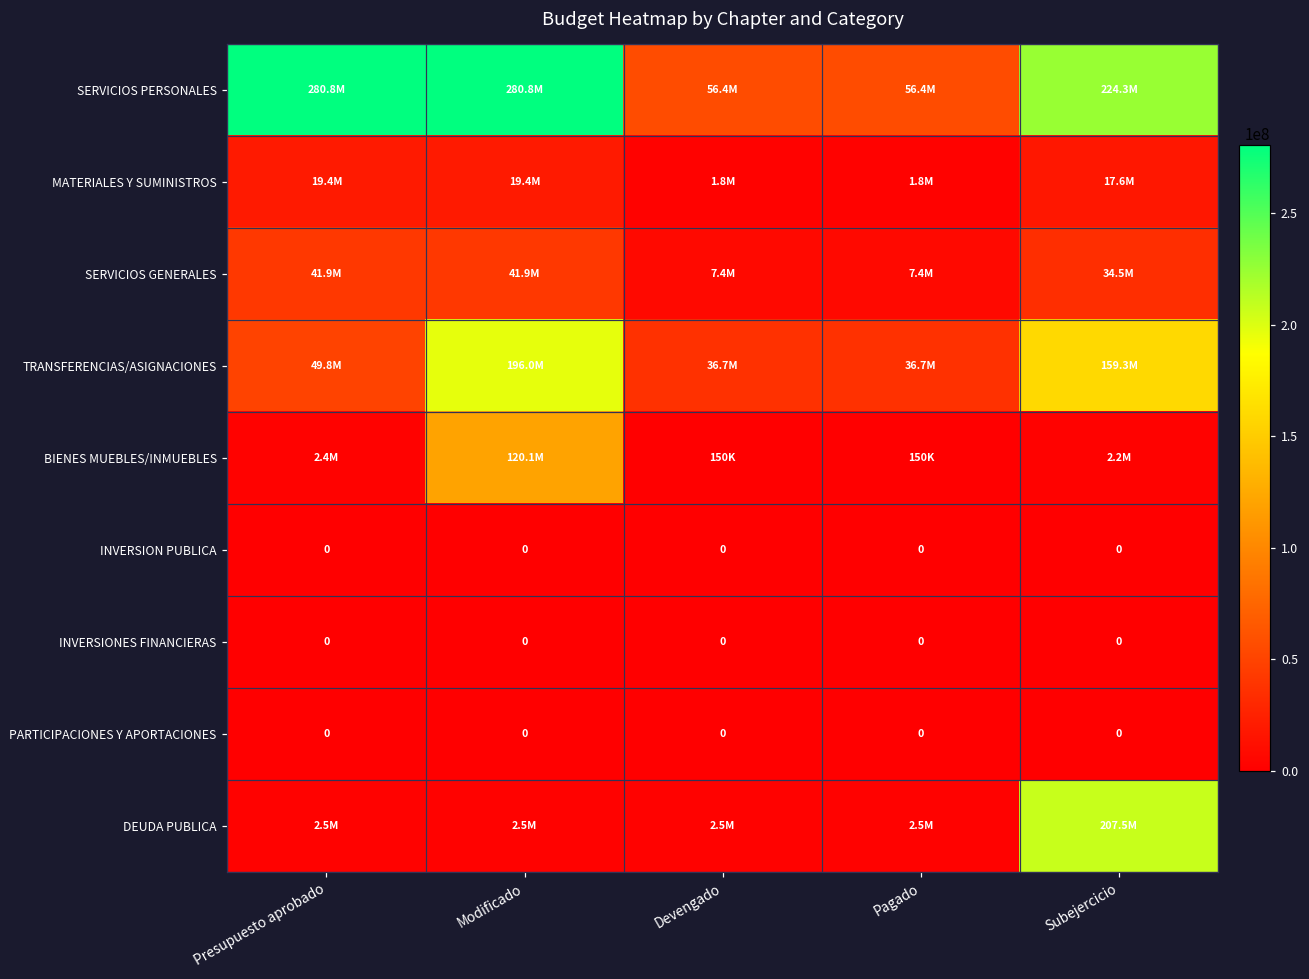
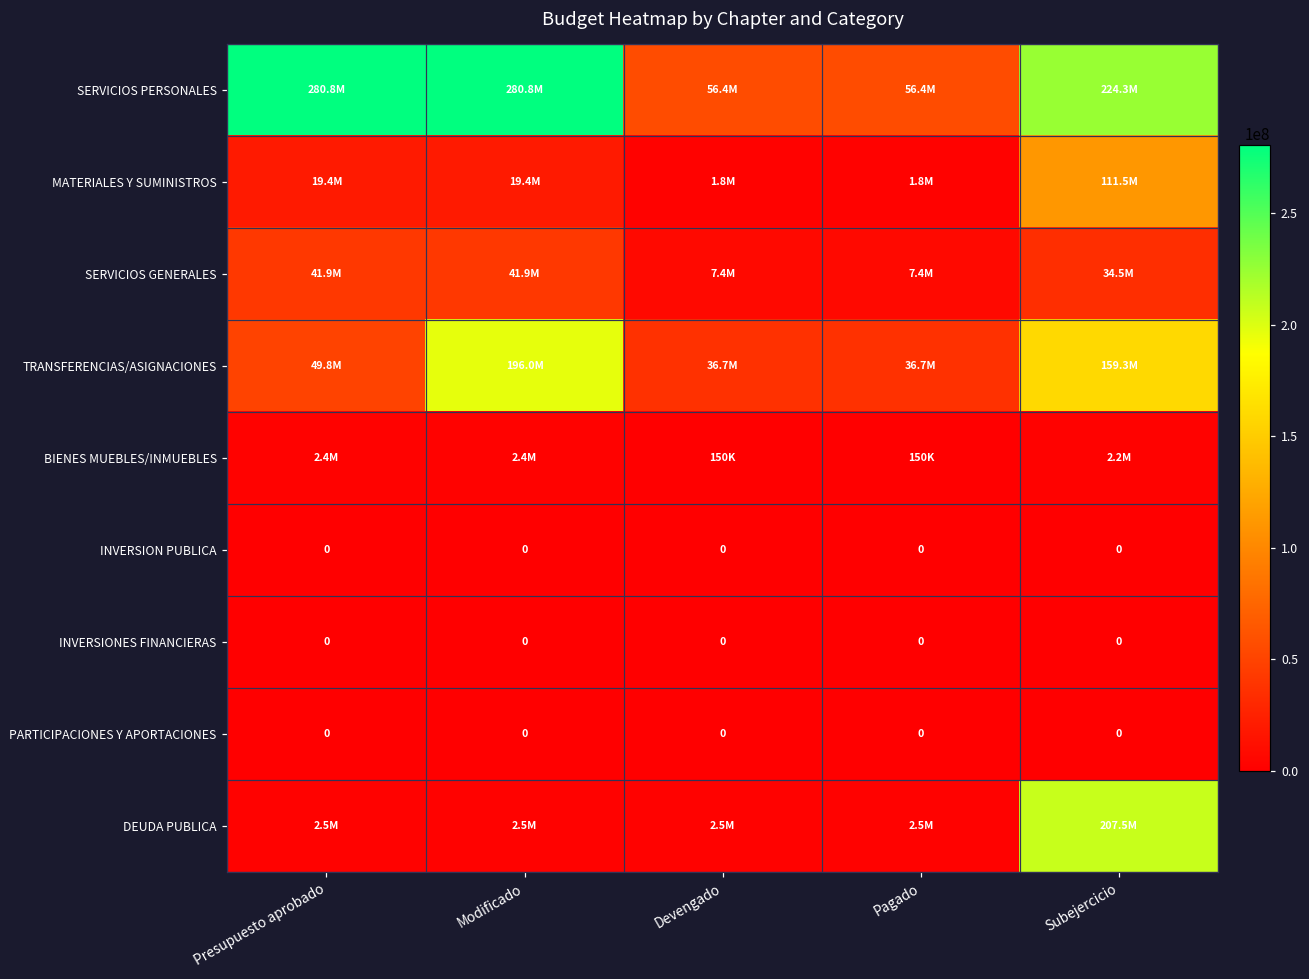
MATERIALES Y SUMINISTROS, Subejercicio: 17.6M -> 111.5M
BIENES MUEBLES/INMUEBLES, Modificado: 120.1M -> 2.4M
